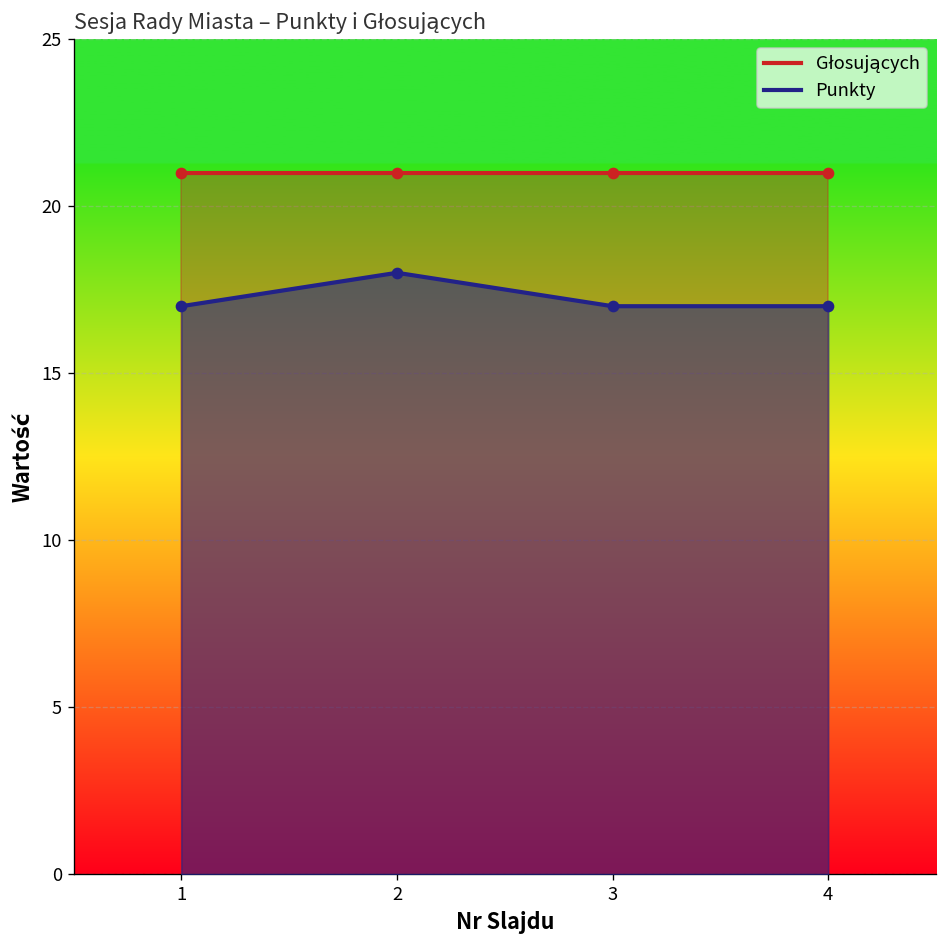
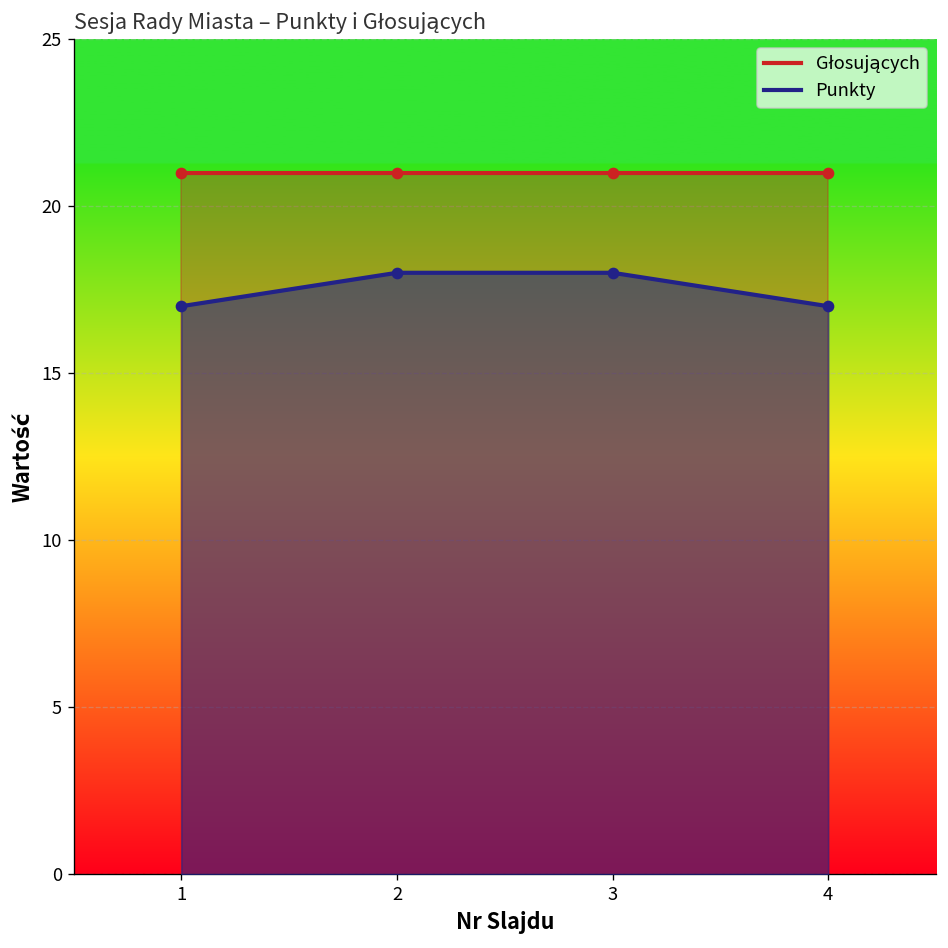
Punkty, 3: 17 -> 18
